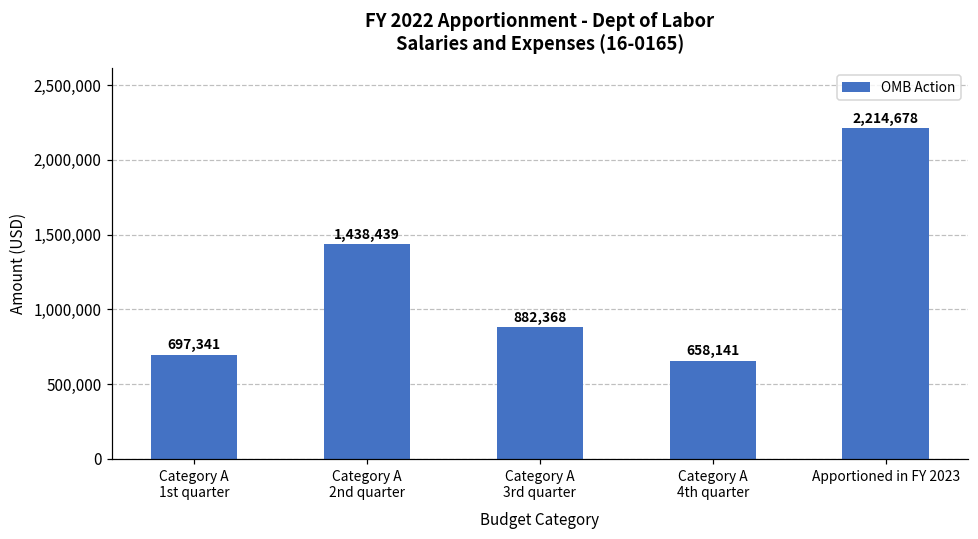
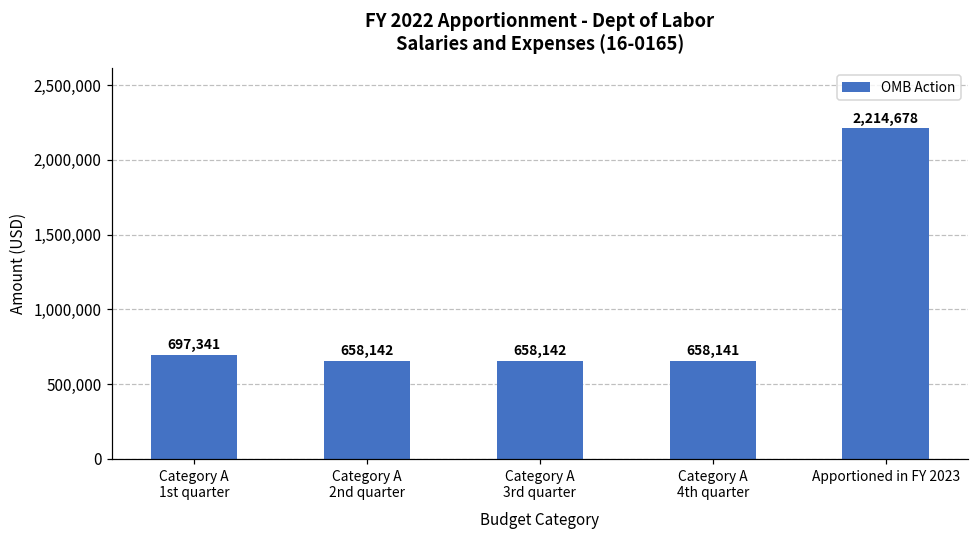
Category A 2nd quarter: 1,438,439 -> 658,142
Category A 3rd quarter: 882,368 -> 658,142
